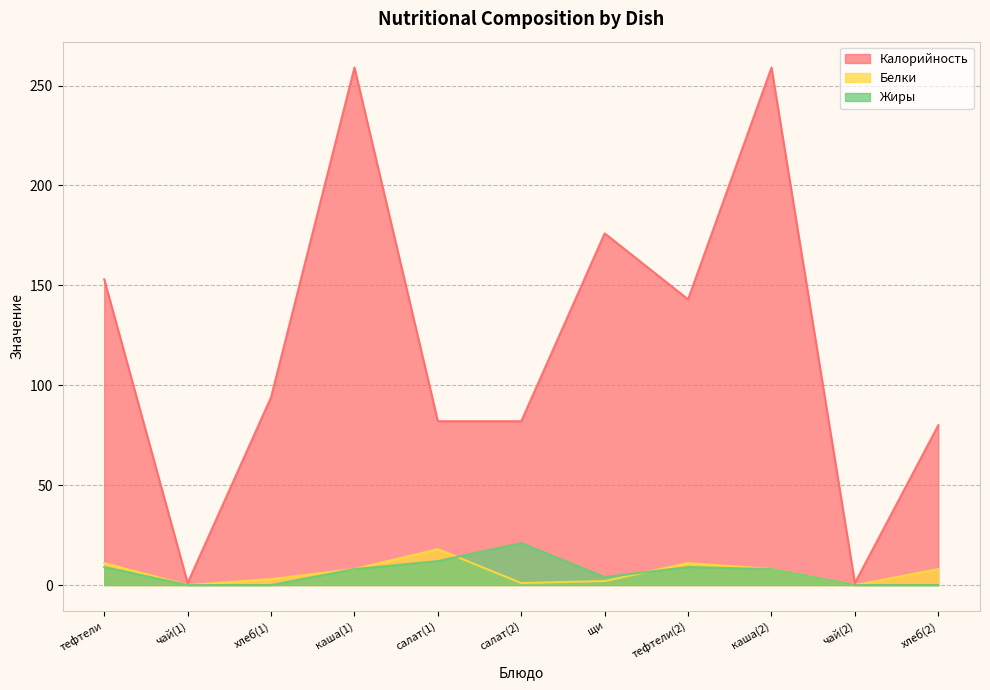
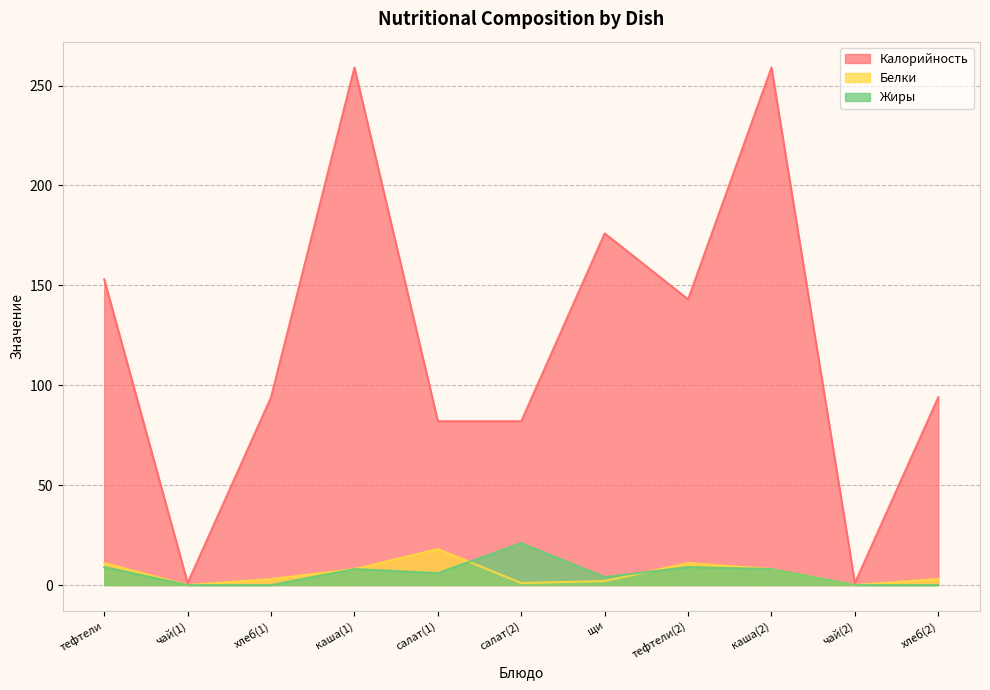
Жиры, салат(1): 12 -> 6
Калорийность, хлеб(2): 80 -> 94
Белки, хлеб(2): 8 -> 3
